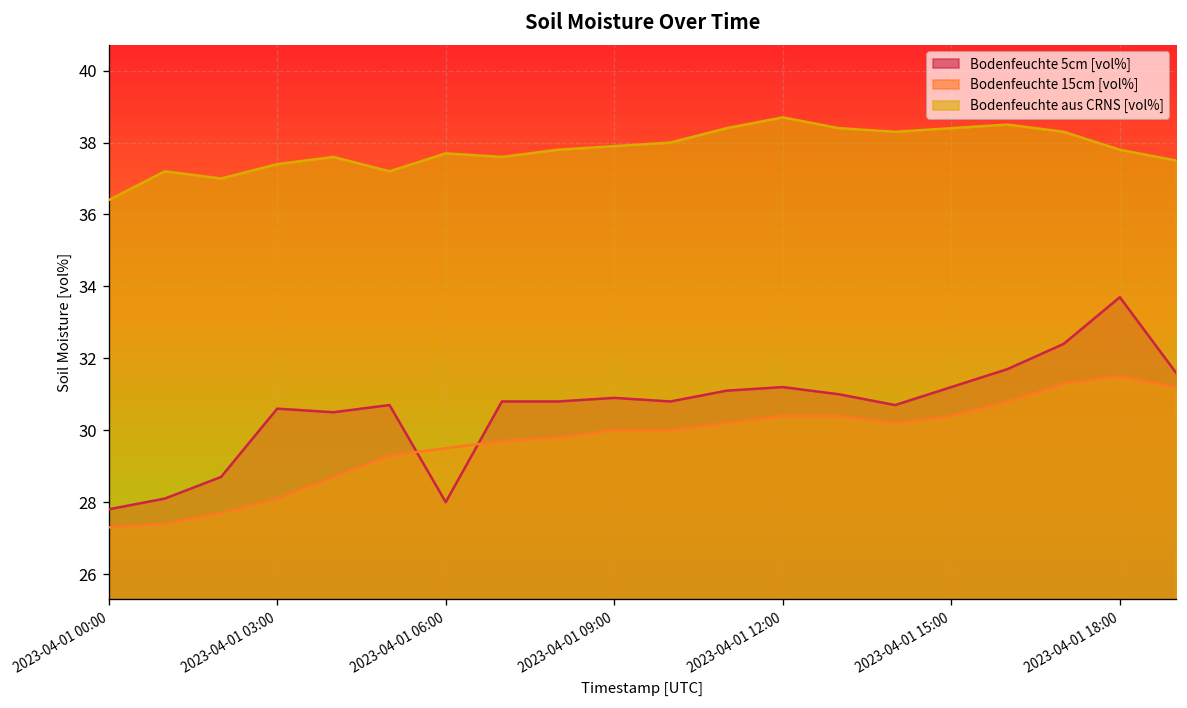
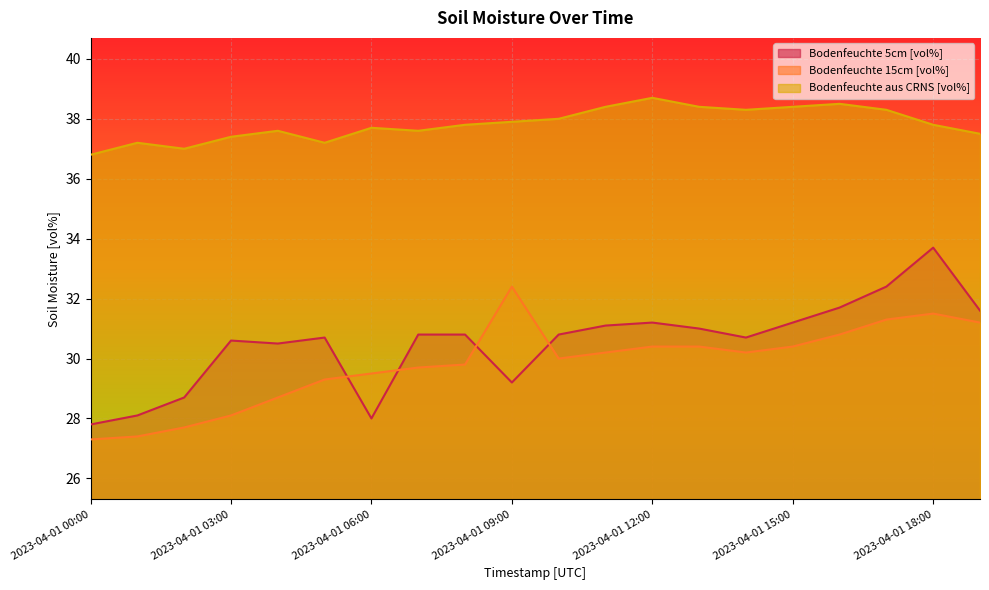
Bodenfeuchte aus CRNS [vol%], 2023-04-01 00:00: 36.4 -> 36.8
Bodenfeuchte 5cm [vol%], 2023-04-01 09:00: 30.9 -> 29.2
Bodenfeuchte 15cm [vol%], 2023-04-01 09:00: 30.0 -> 32.4
